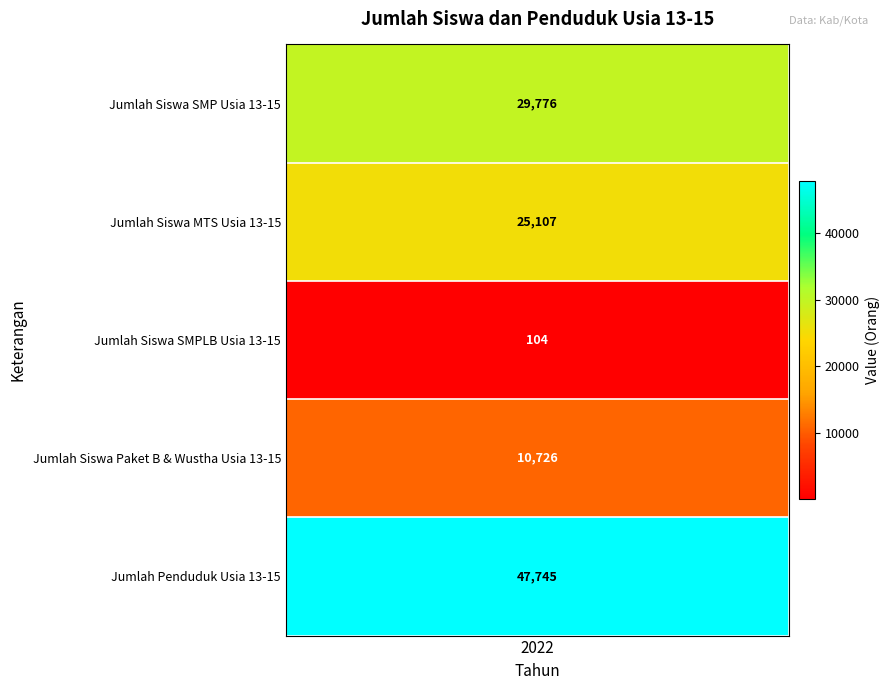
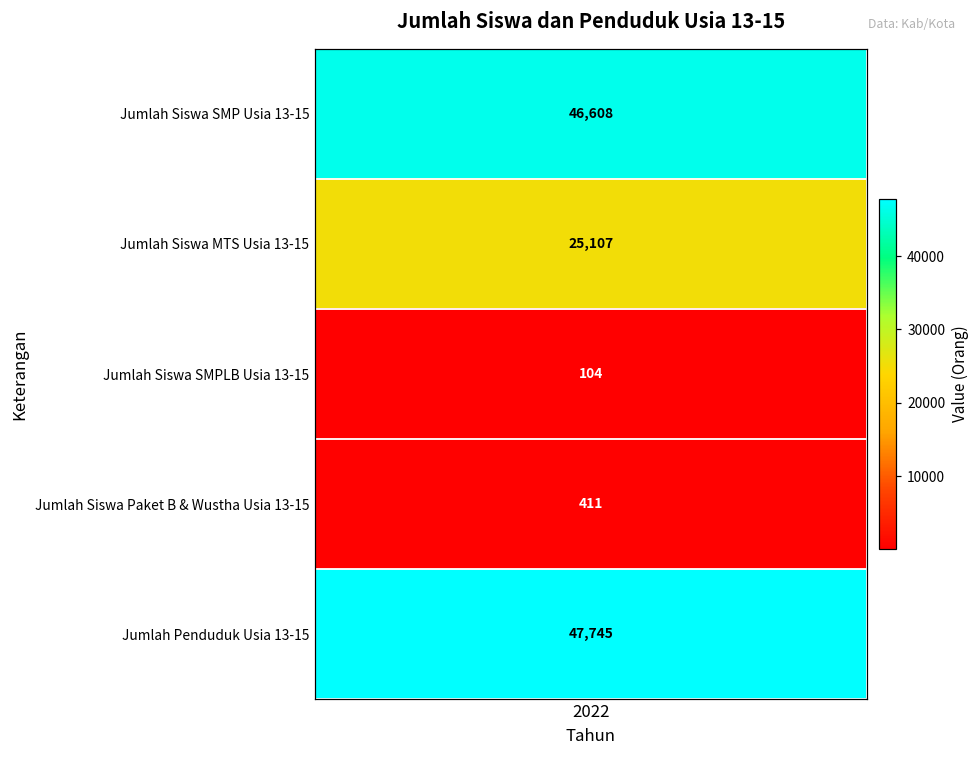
Jumlah Siswa SMP Usia 13-15, 2022: 29,776 -> 46,608
Jumlah Siswa Paket B & Wustha Usia 13-15, 2022: 10,726 -> 411
